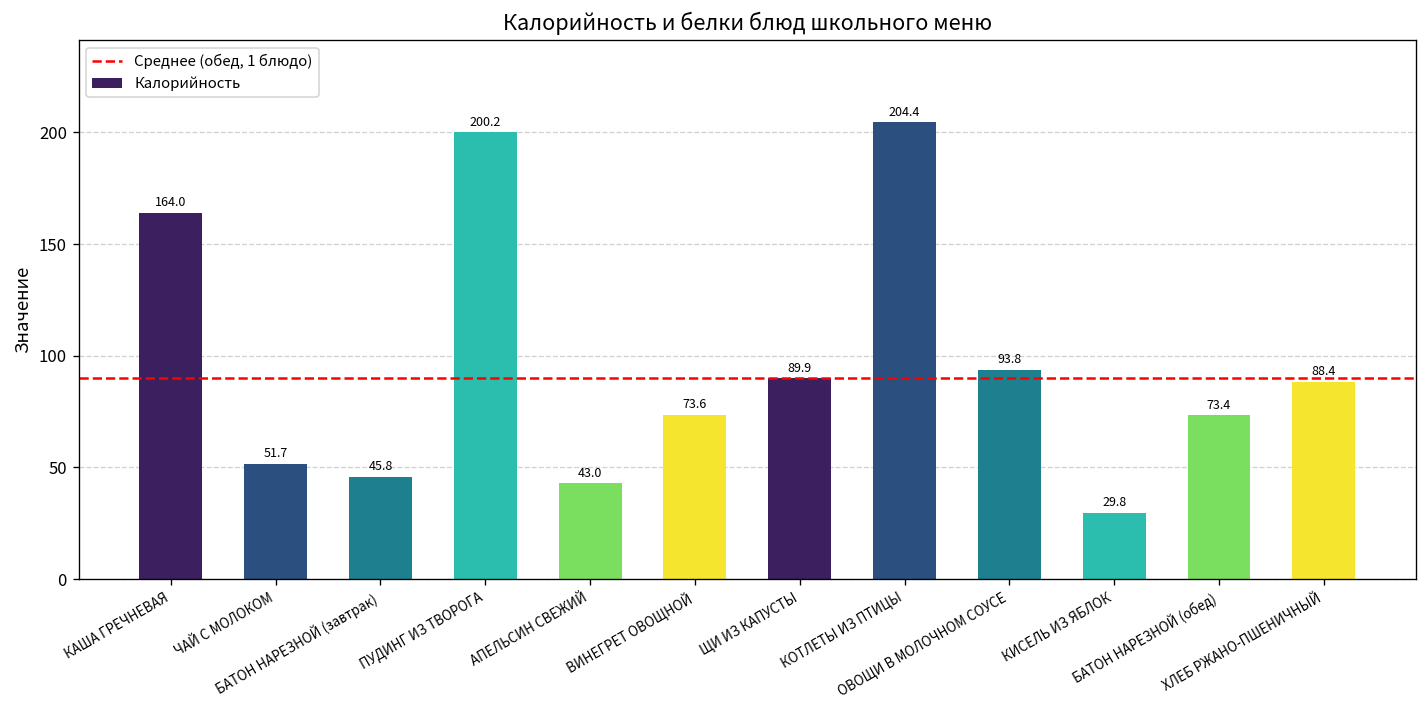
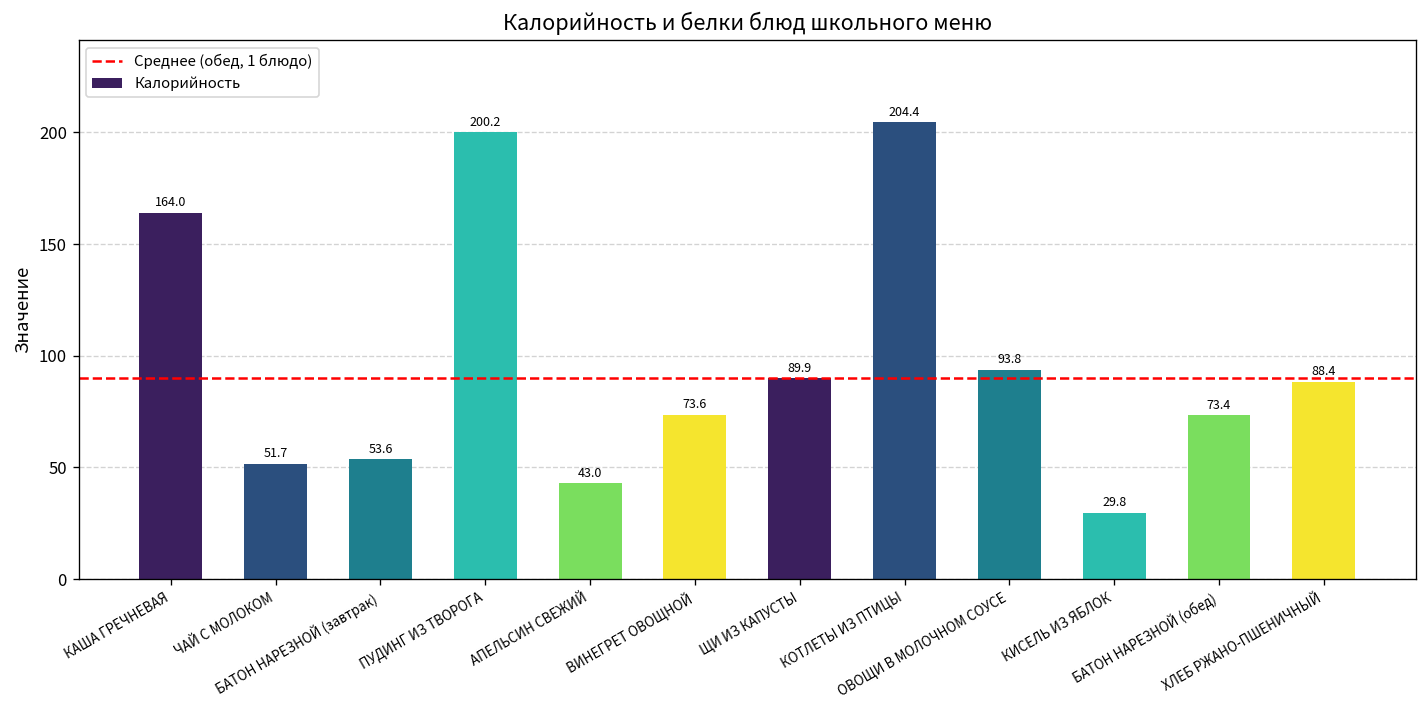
БАТОН НАРЕЗНОЙ (завтрак): 45.8 -> 53.6
